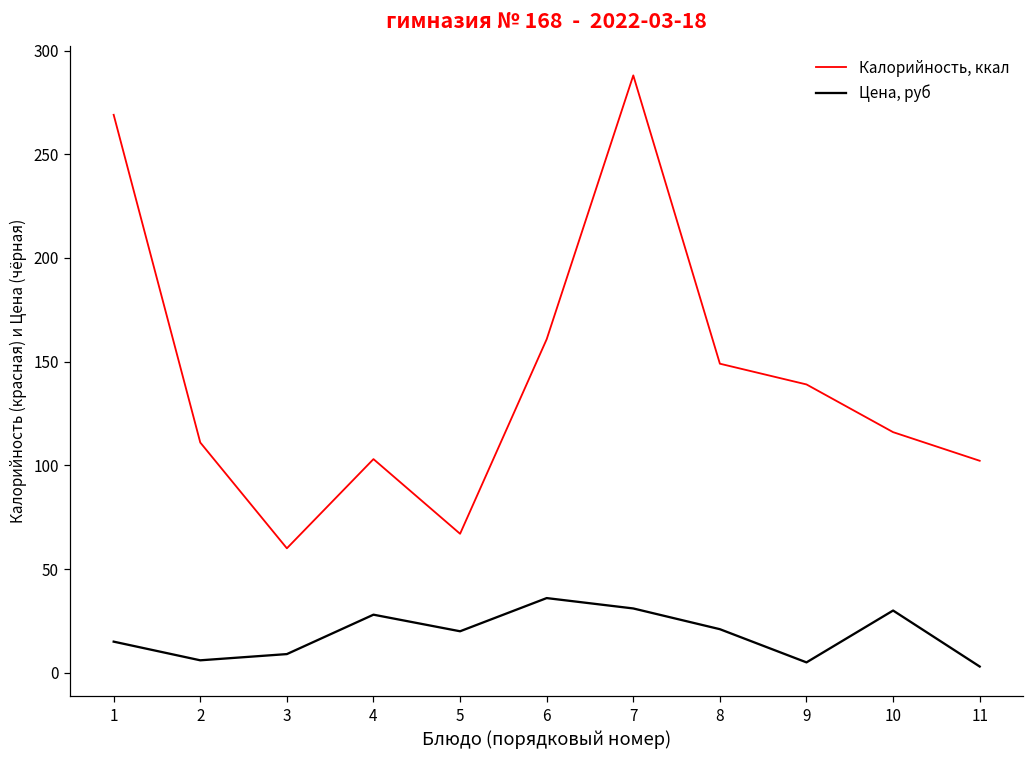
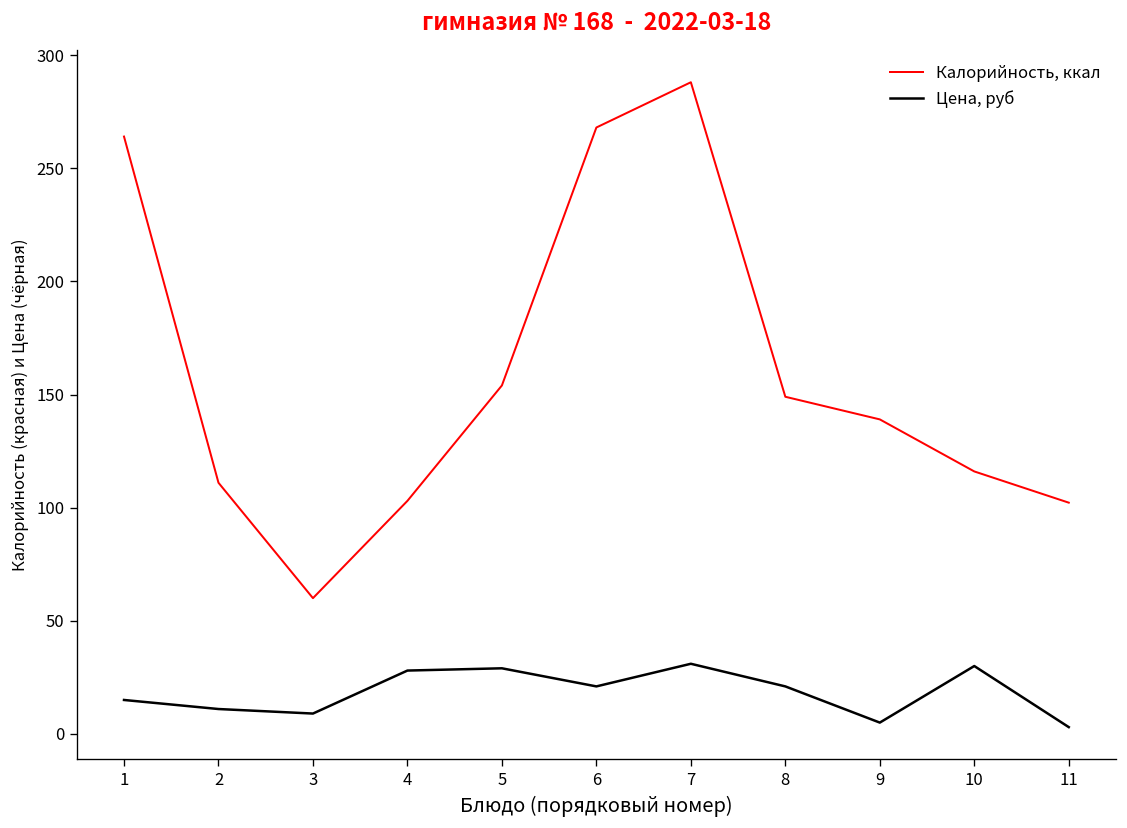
Калорийность, ккал, 1: 269 -> 264
Цена, руб, 2: 6 -> 11
Калорийность, ккал, 5: 67 -> 154
Цена, руб, 5: 20 -> 29
Калорийность, ккал, 6: 161 -> 268
Цена, руб, 6: 36 -> 21
